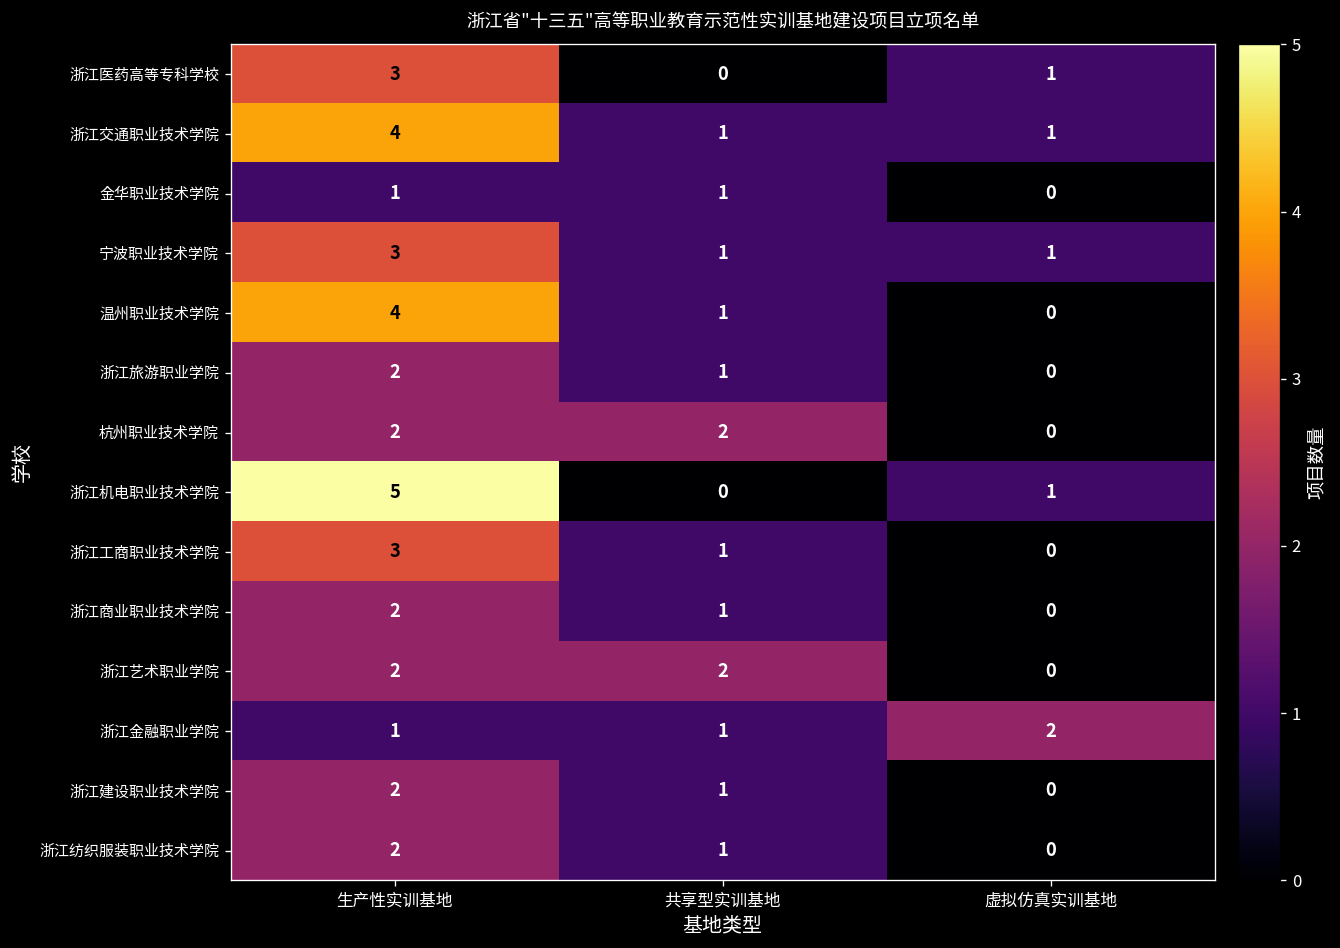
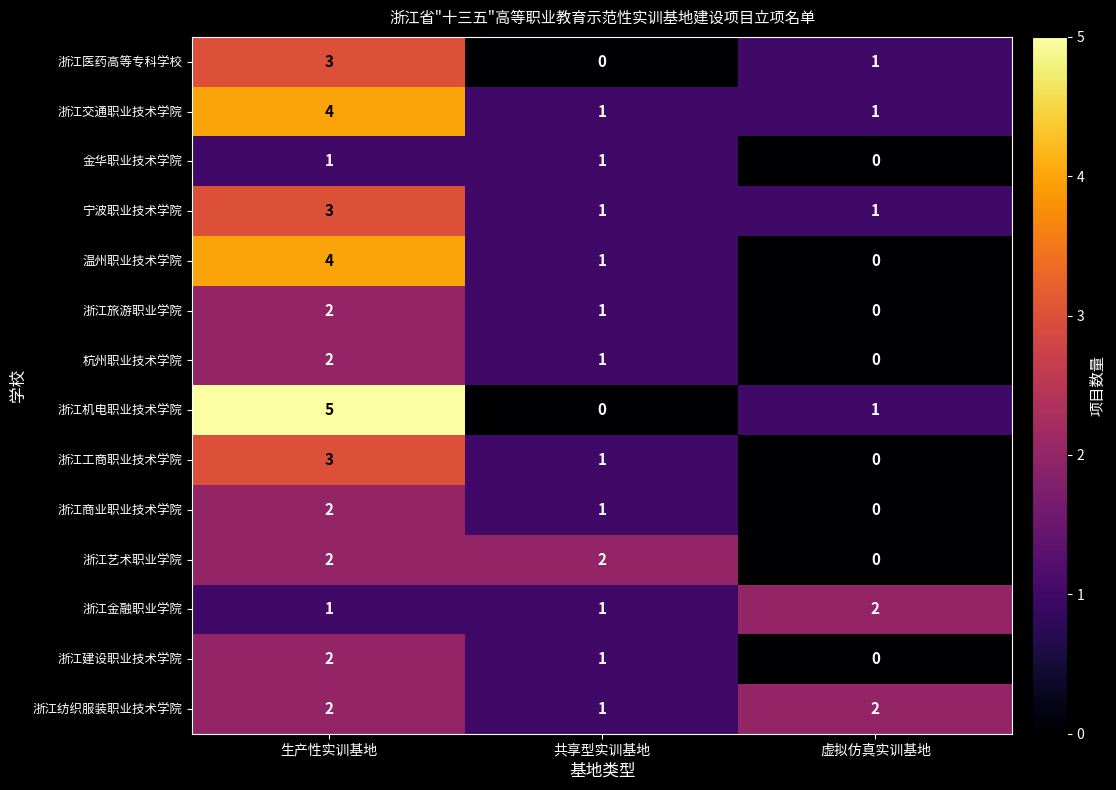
杭州职业技术学院, 共享型实训基地: 2 -> 1
浙江纺织服装职业技术学院, 虚拟仿真实训基地: 0 -> 2
